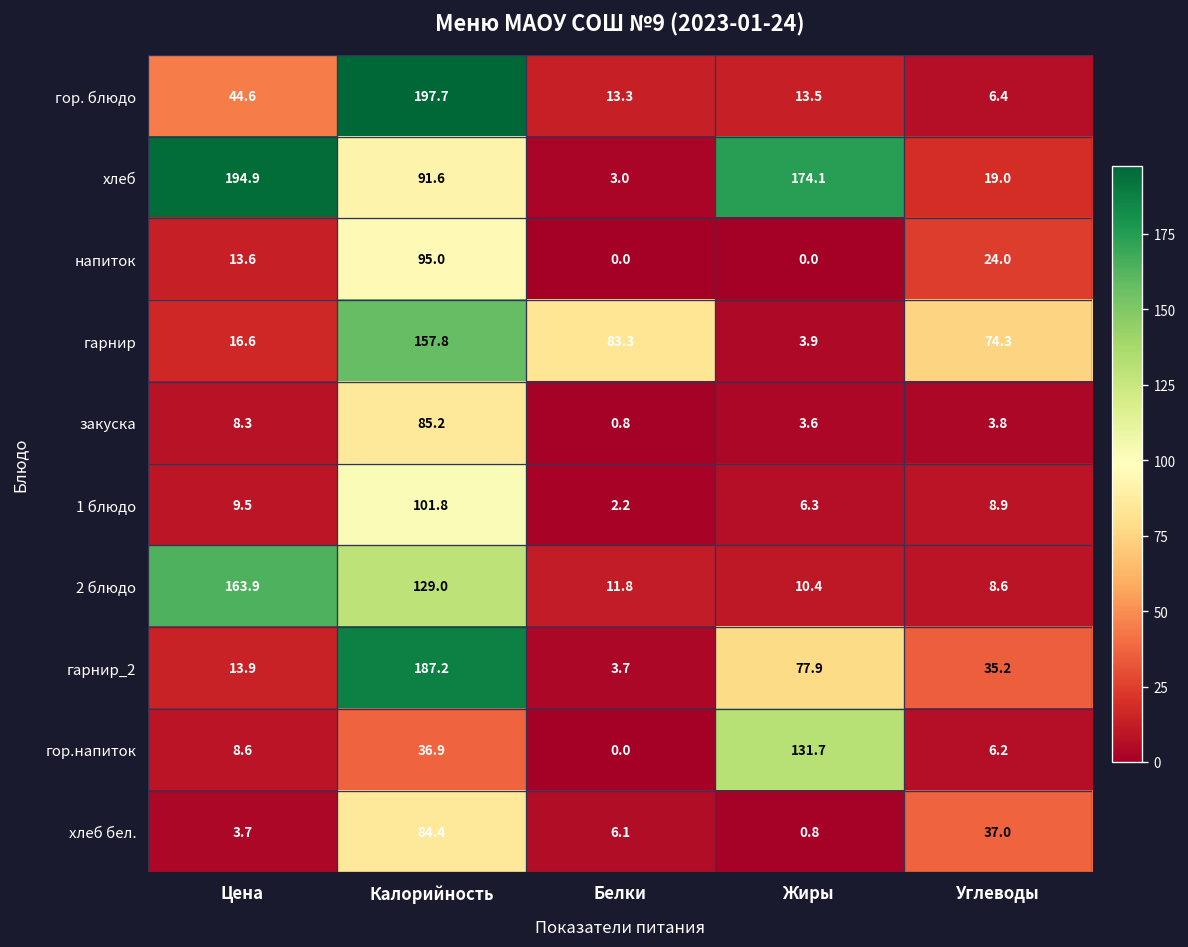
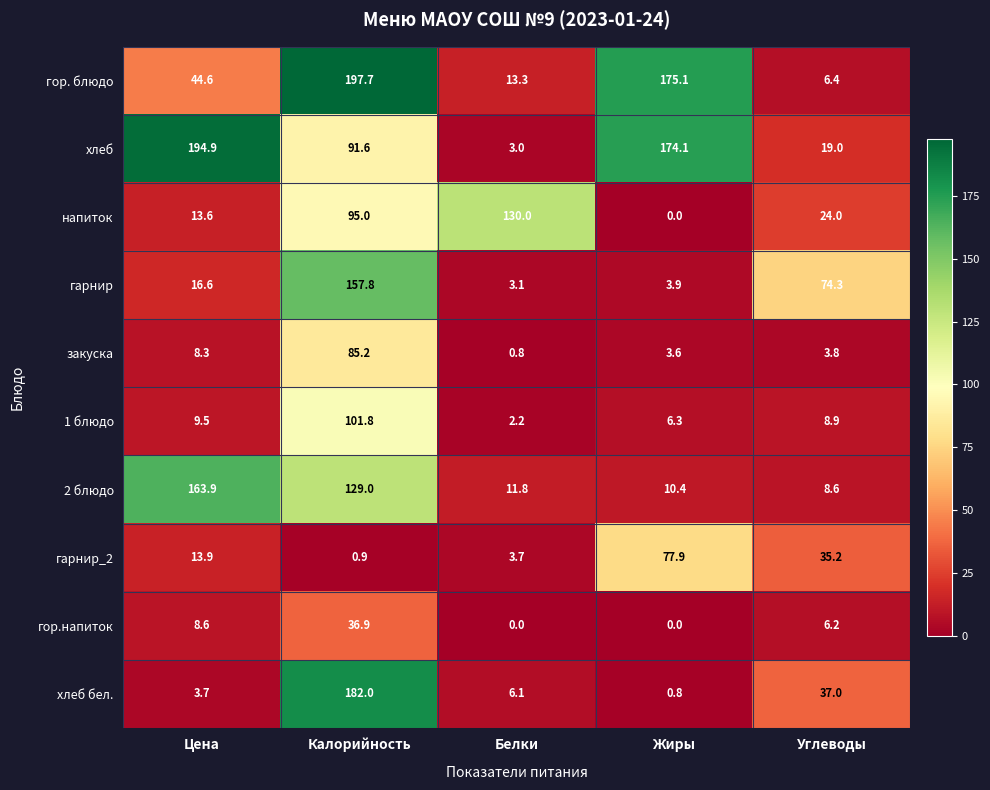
гор. блюдо, Жиры: 13.5 -> 175.1
напиток, Белки: 0.0 -> 130.0
гарнир, Белки: 83.3 -> 3.1
гарнир_2, Калорийность: 187.2 -> 0.9
гор.напиток, Жиры: 131.7 -> 0.0
хлеб бел., Калорийность: 84.4 -> 182.0
